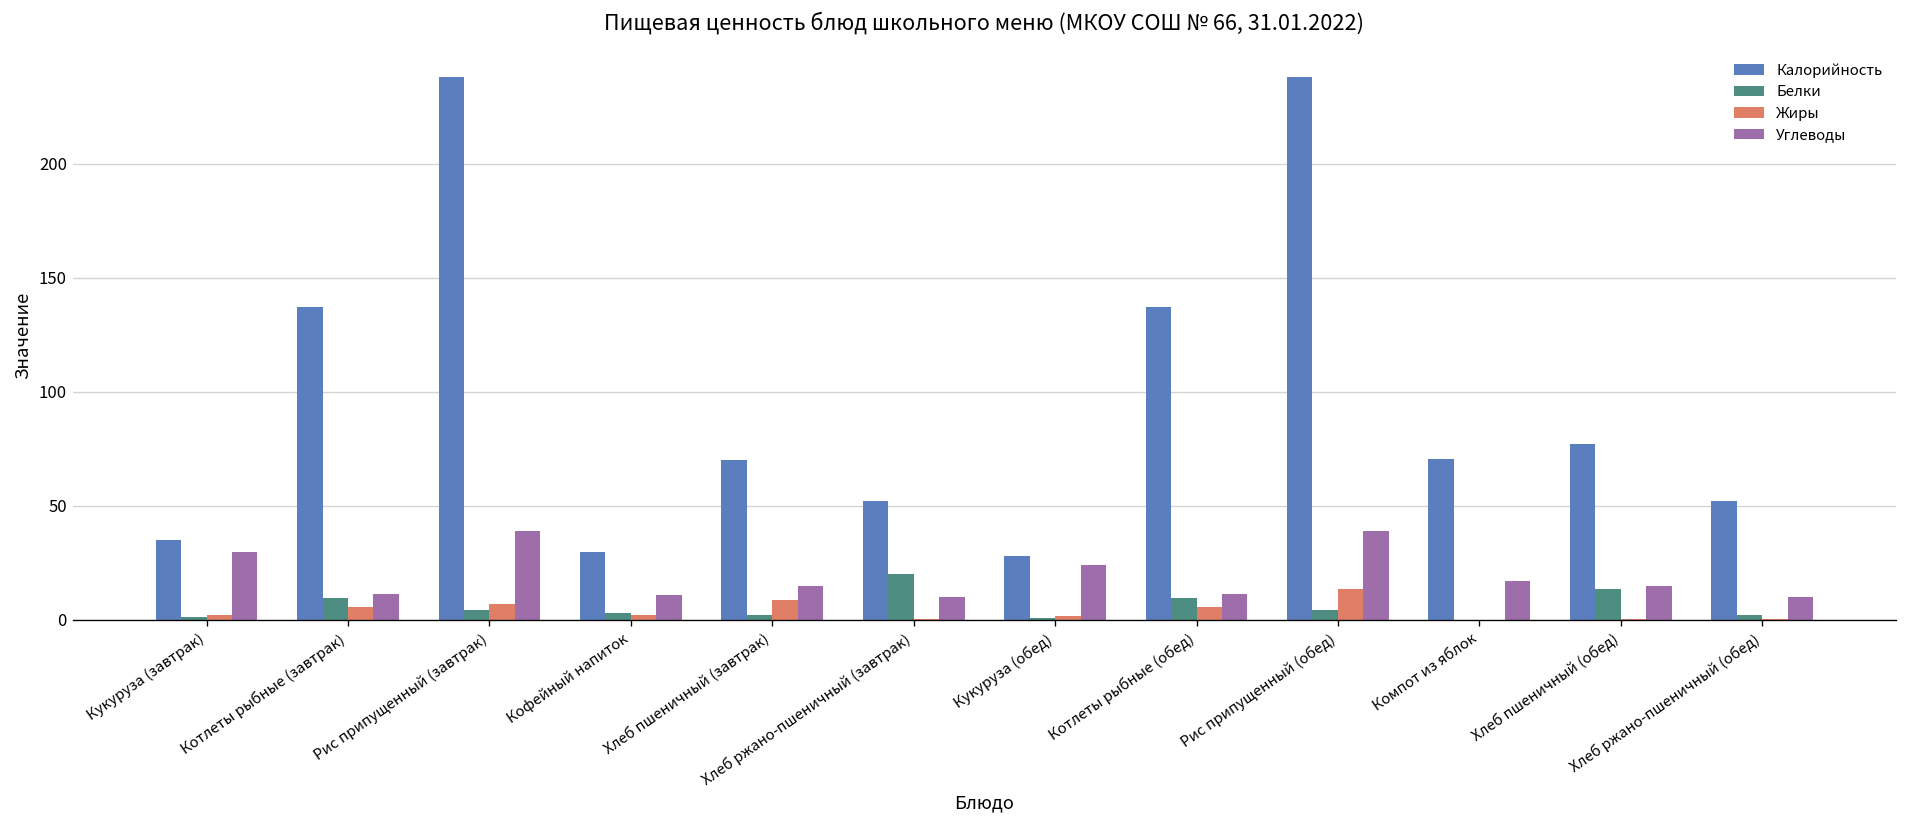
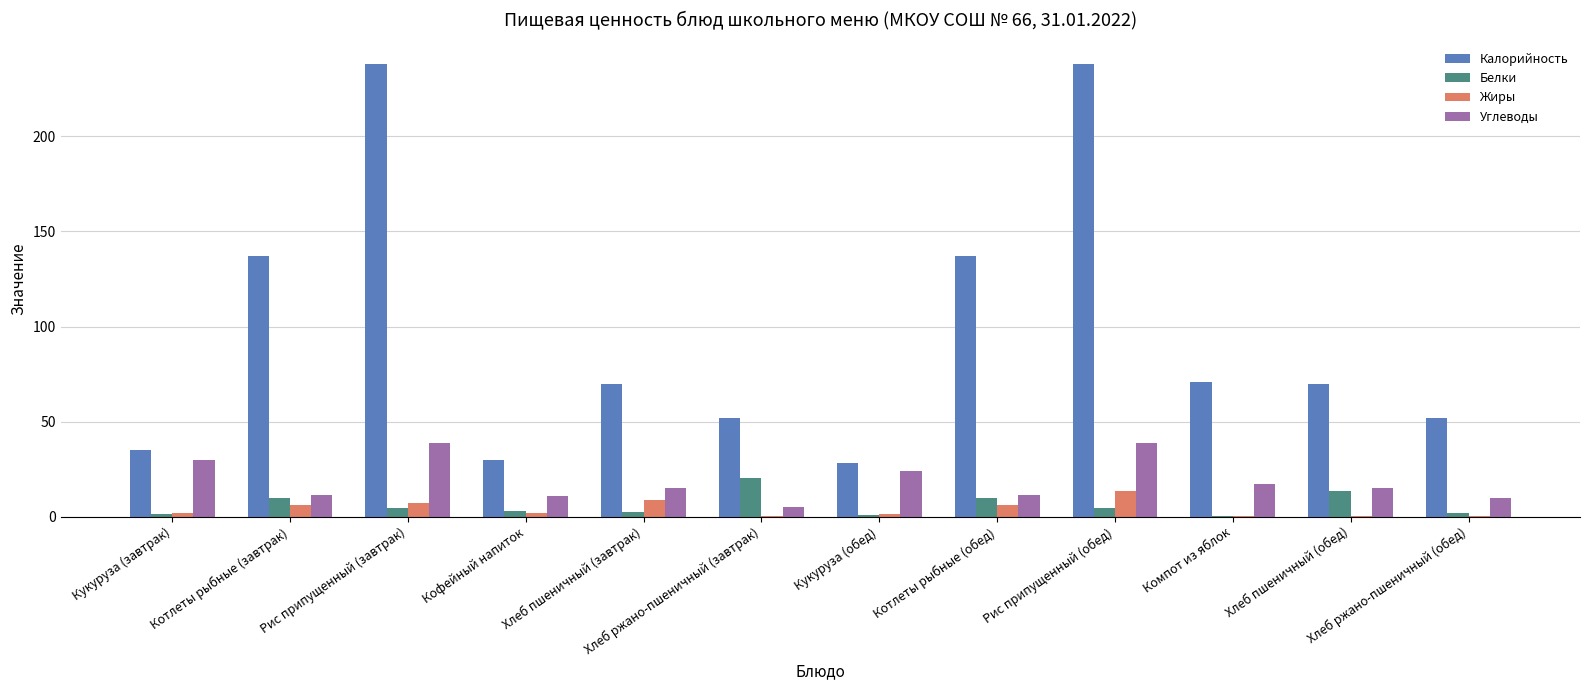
Углеводы, Хлеб ржано-пшеничный (завтрак): 10 -> 5
Калорийность, Хлеб пшеничный (обед): 77 -> 70
